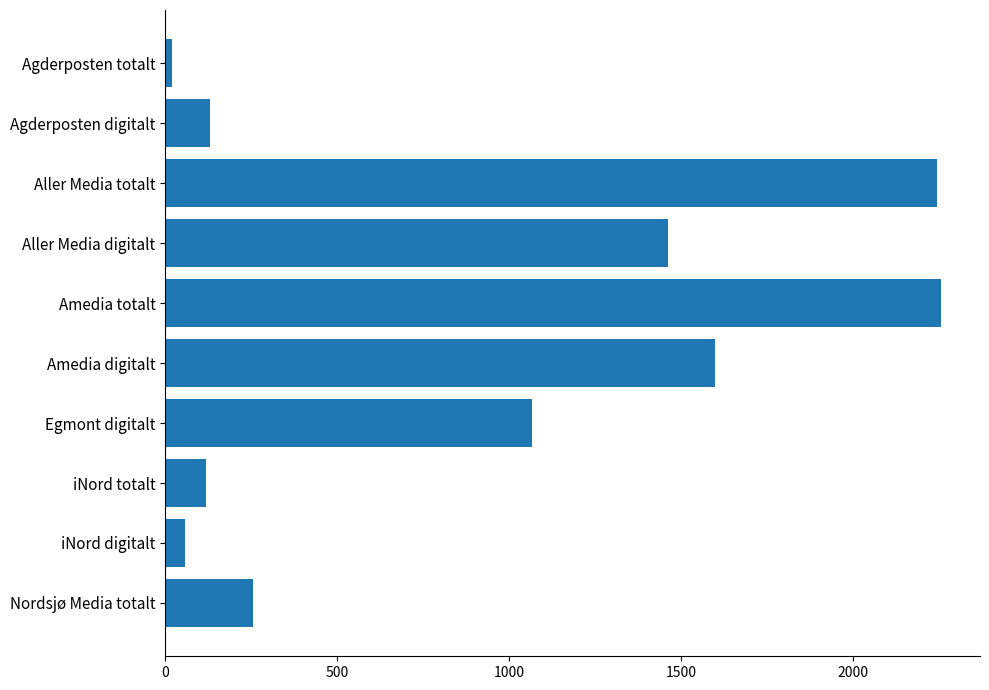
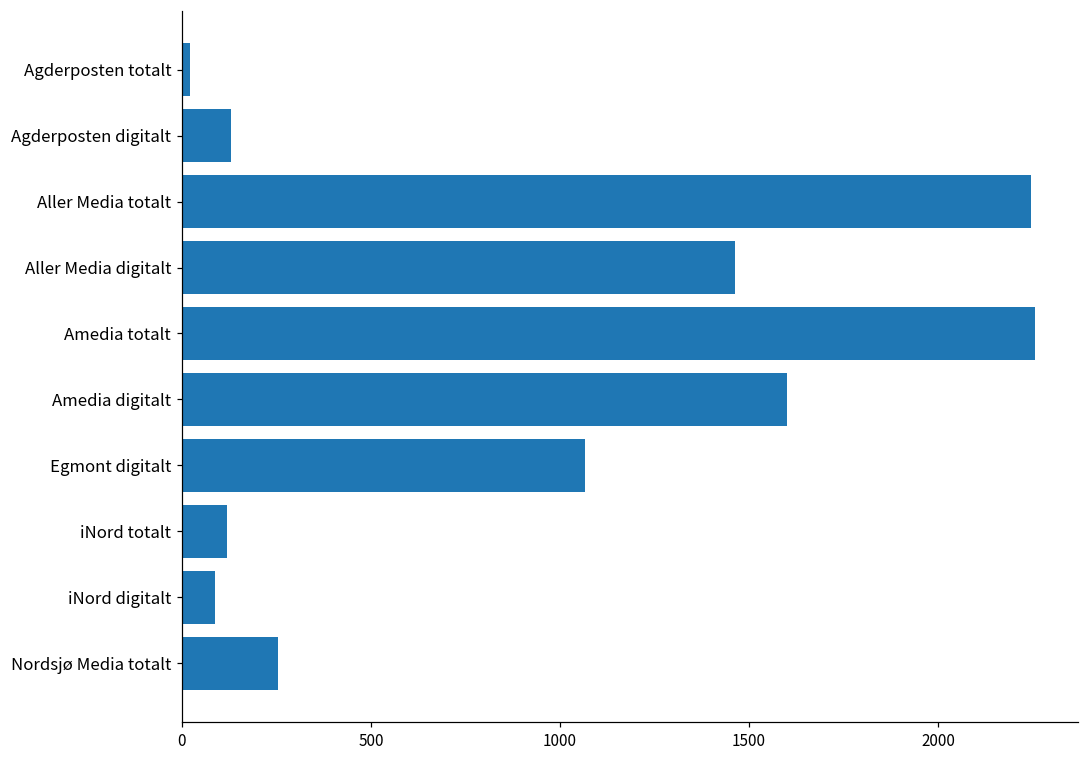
iNord digitalt: 60 -> 90
